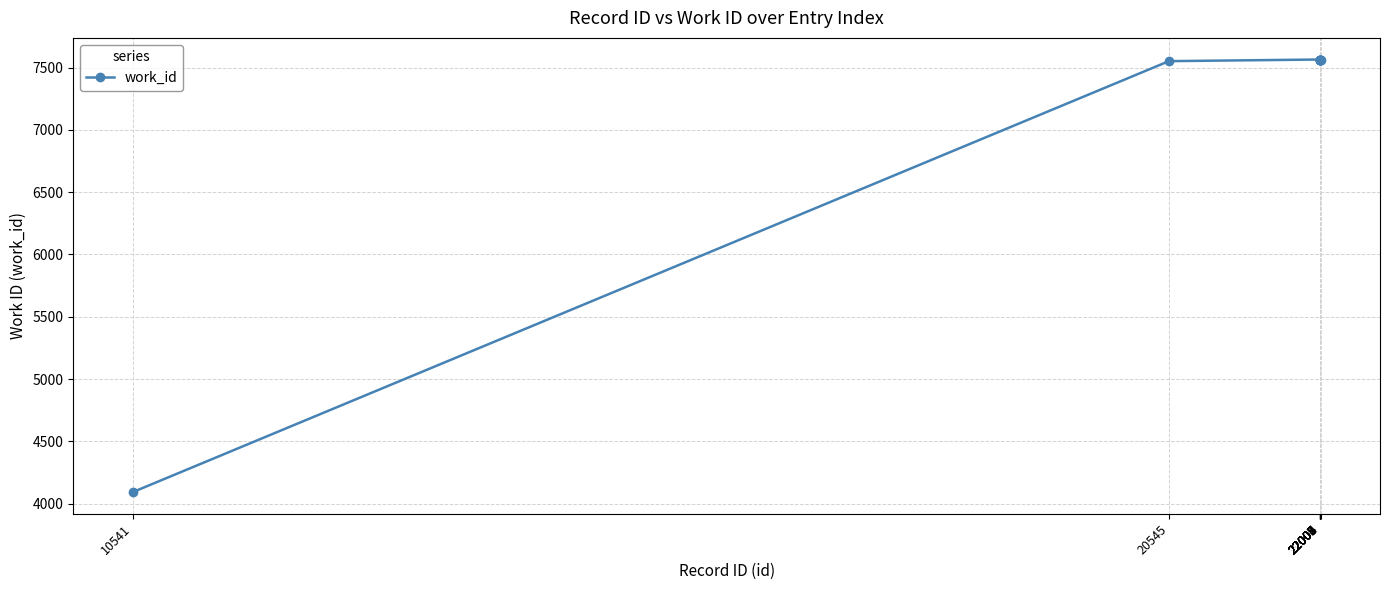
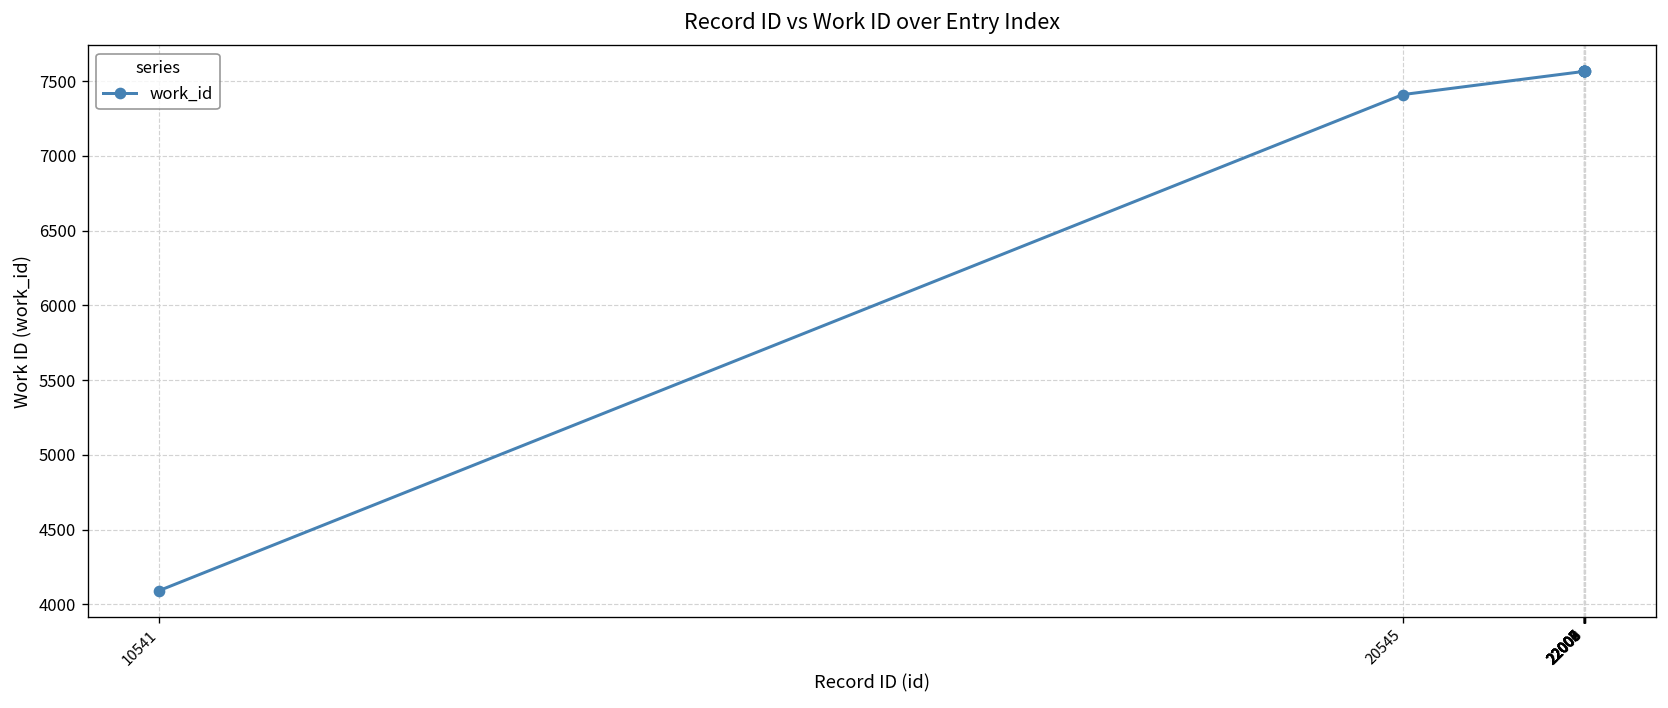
20545: 7550 -> 7410
